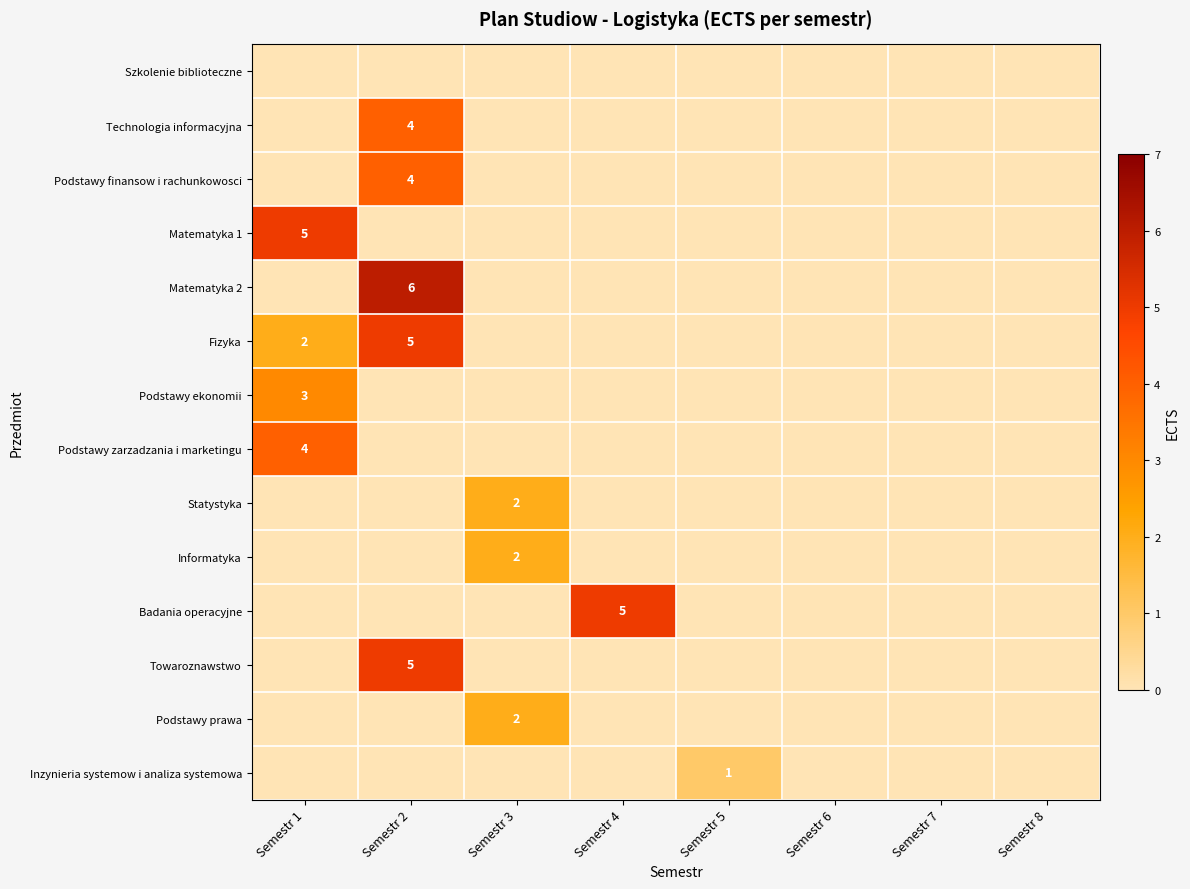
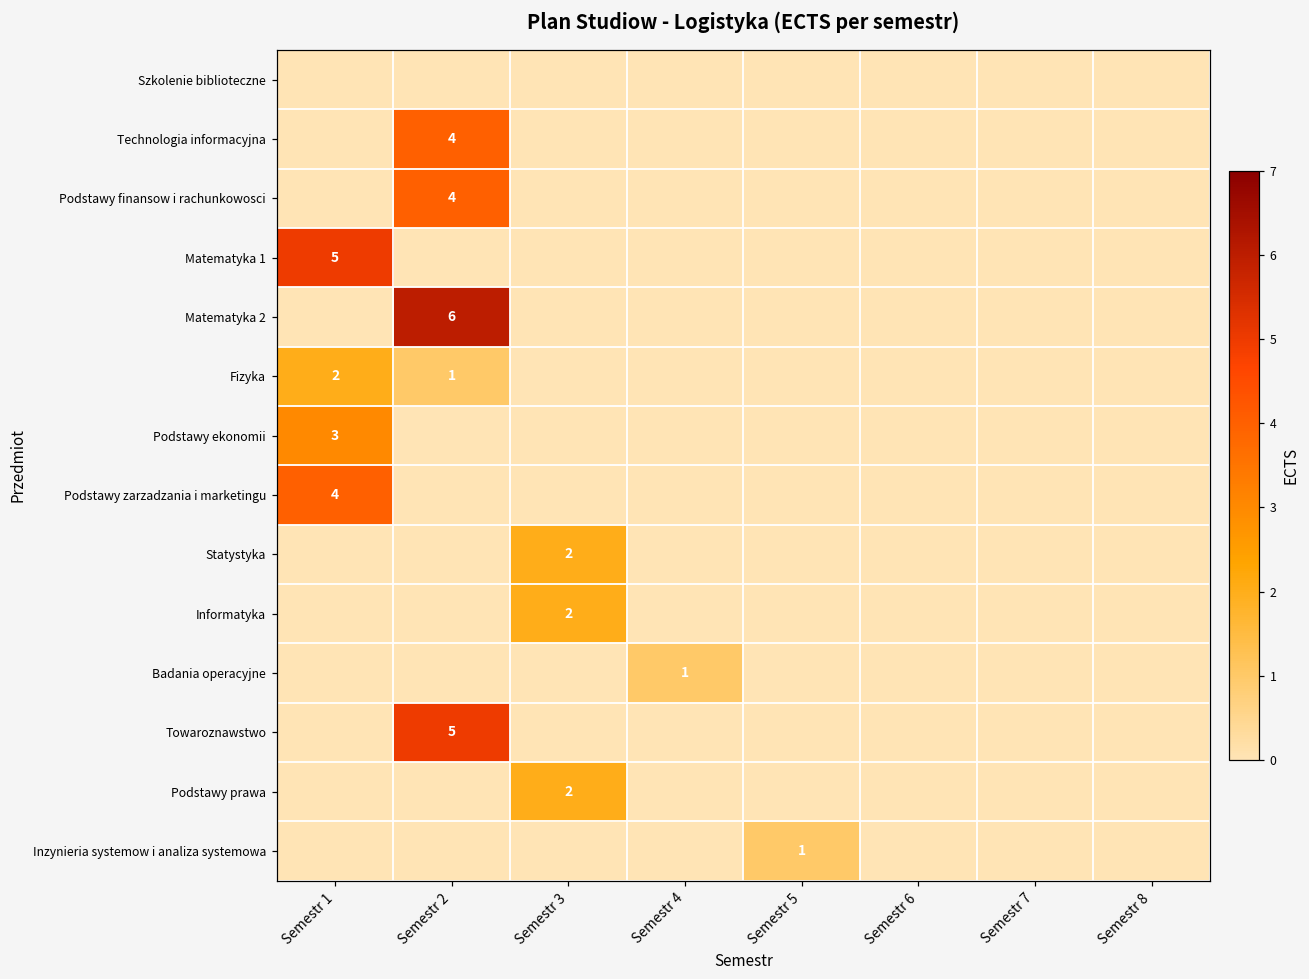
Fizyka, Semestr 2: 5 -> 1
Badania operacyjne, Semestr 4: 5 -> 1
